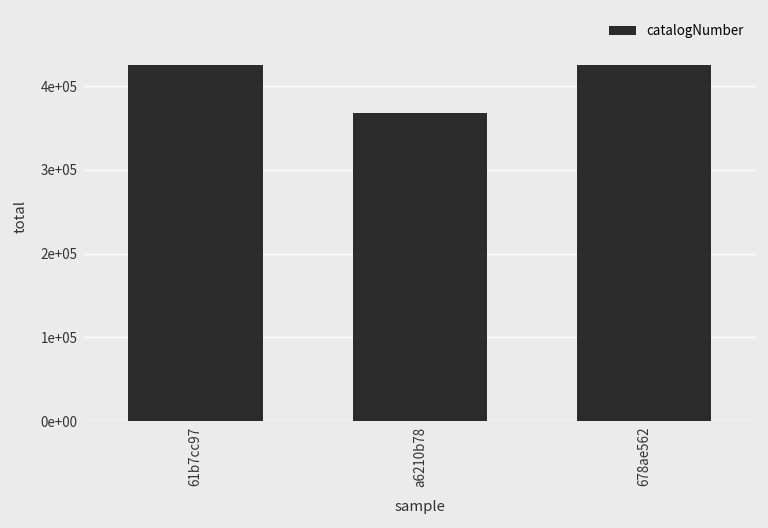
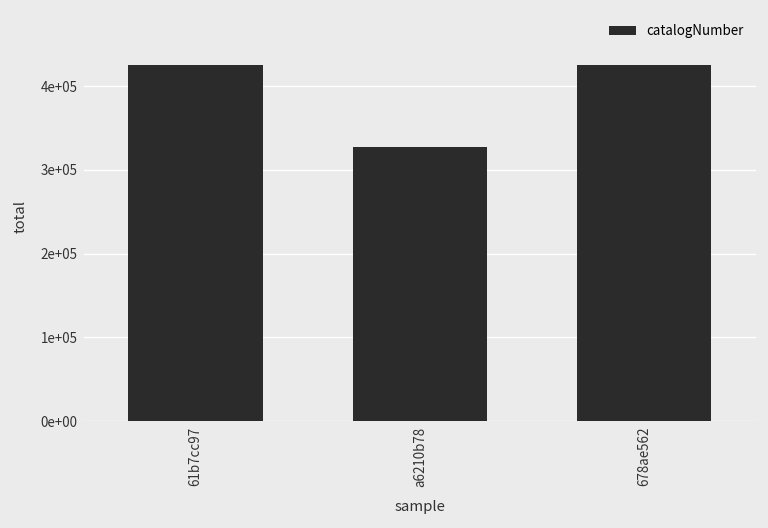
a6210b78: 370000 -> 330000
